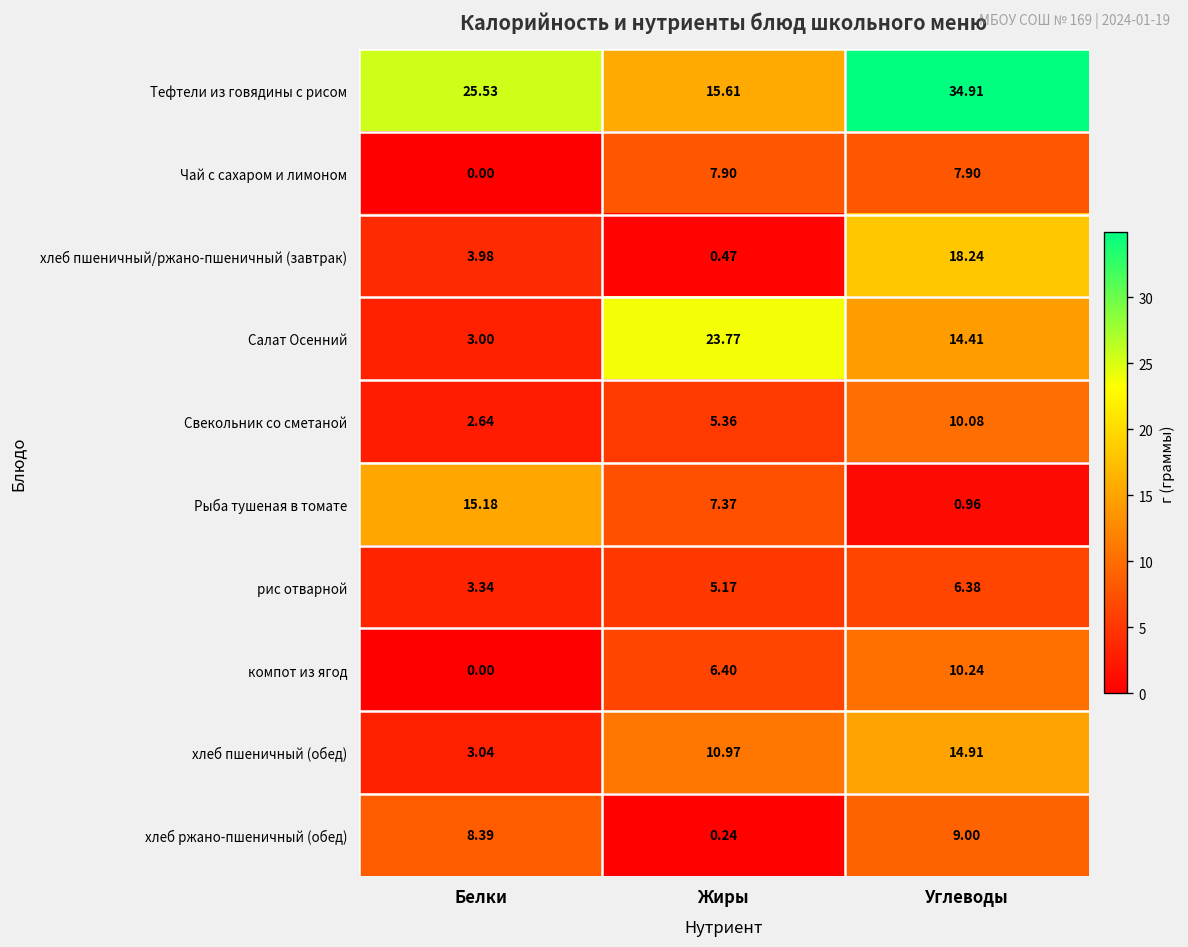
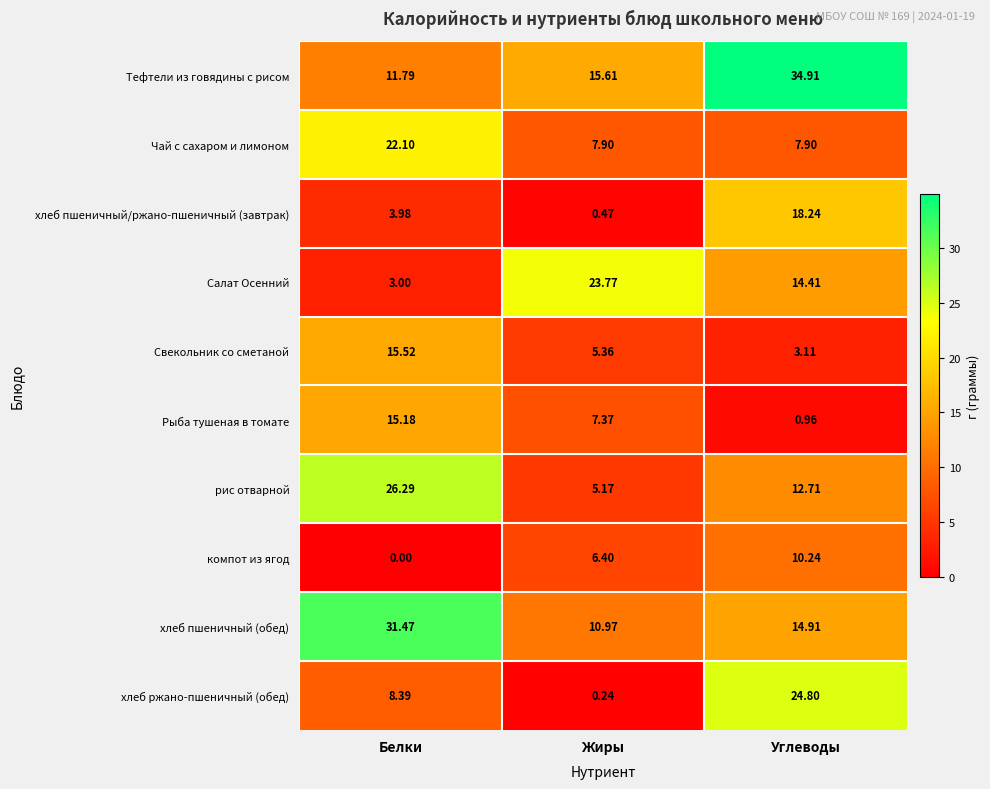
Тефтели из говядины с рисом, Белки: 25.53 -> 11.79
Чай с сахаром и лимоном, Белки: 0.00 -> 22.10
Свекольник со сметаной, Белки: 2.64 -> 15.52
Свекольник со сметаной, Углеводы: 10.08 -> 3.11
рис отварной, Белки: 3.34 -> 26.29
рис отварной, Углеводы: 6.38 -> 12.71
хлеб пшеничный (обед), Белки: 3.04 -> 31.47
хлеб ржано-пшеничный (обед), Углеводы: 9.00 -> 24.80
